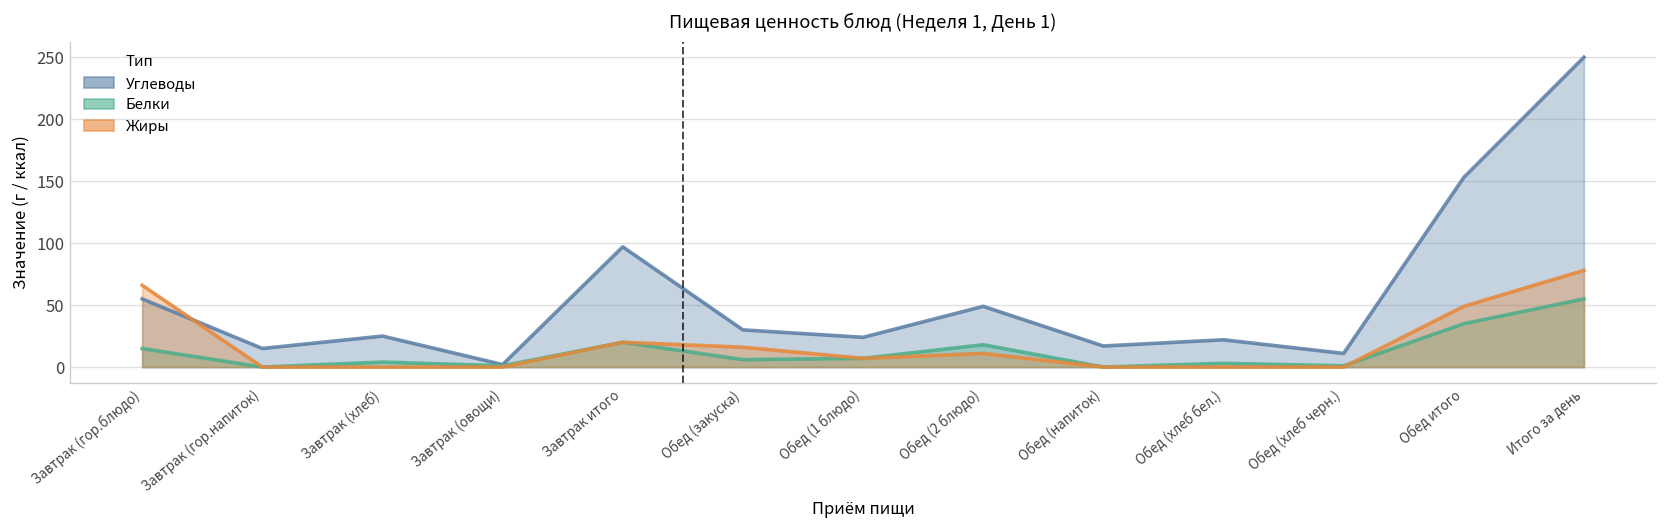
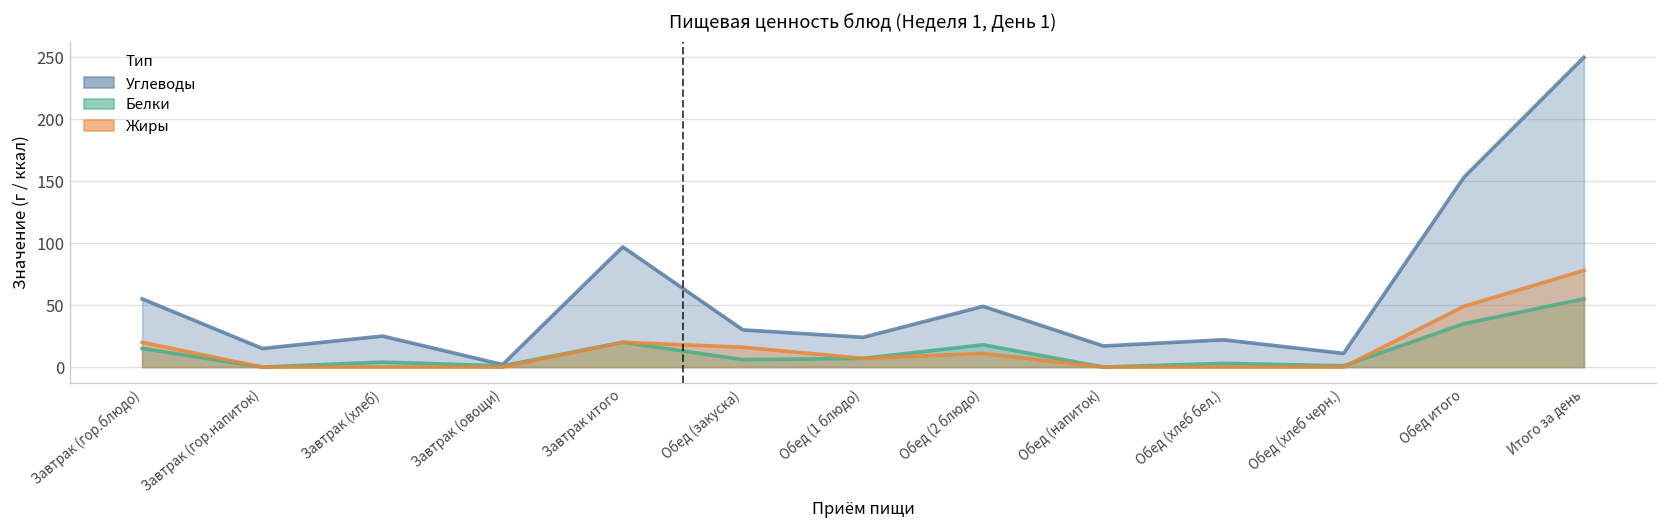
Жиры, Завтрак (гор.блюдо): 66 -> 20
